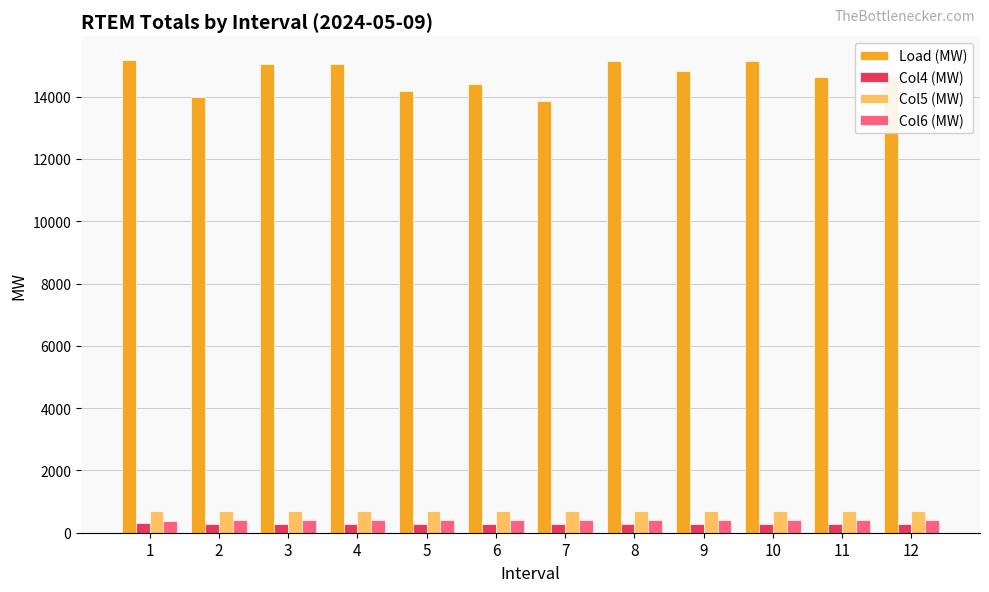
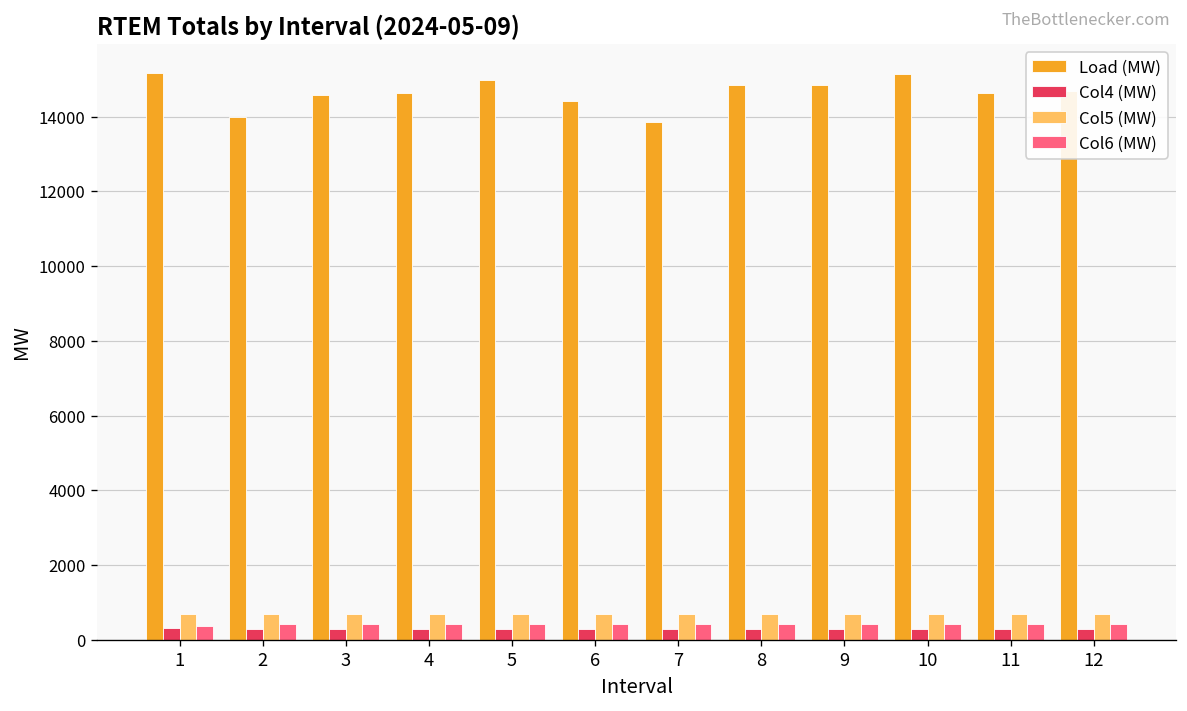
Load (MW), 3: 15100 -> 14600
Load (MW), 4: 15000 -> 14600
Load (MW), 5: 14200 -> 15000
Load (MW), 8: 15100 -> 14800
